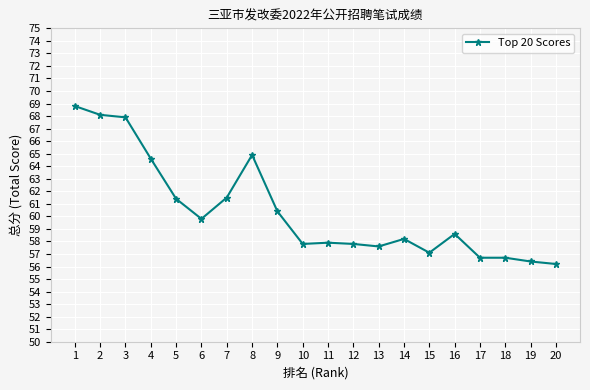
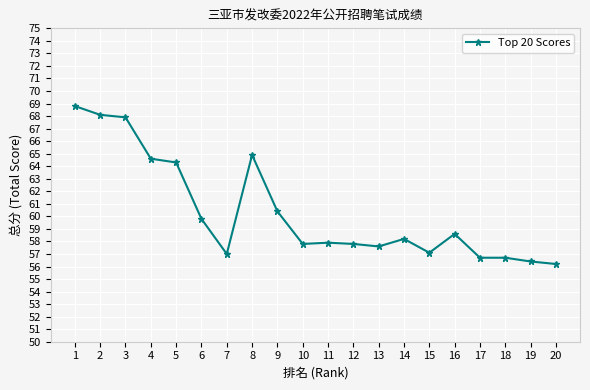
5: 61.4 -> 64.3
7: 61.5 -> 57.0
